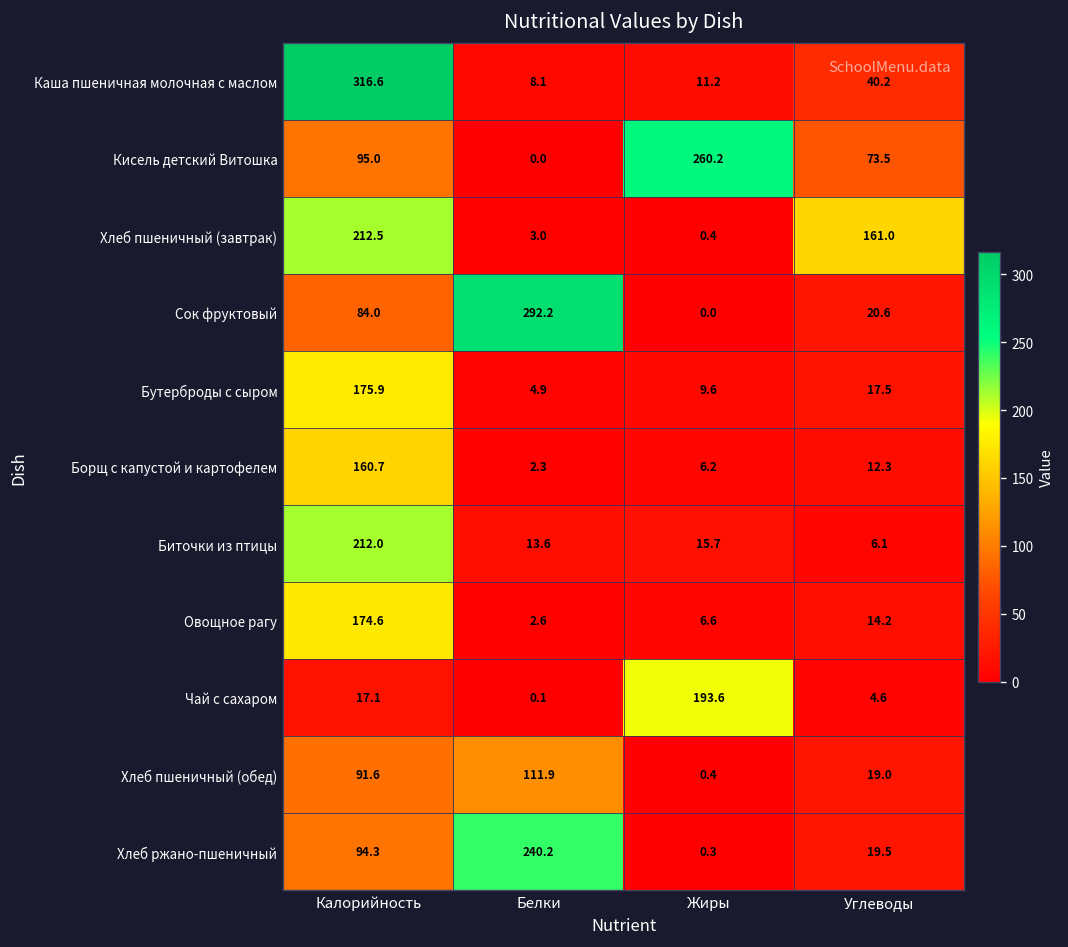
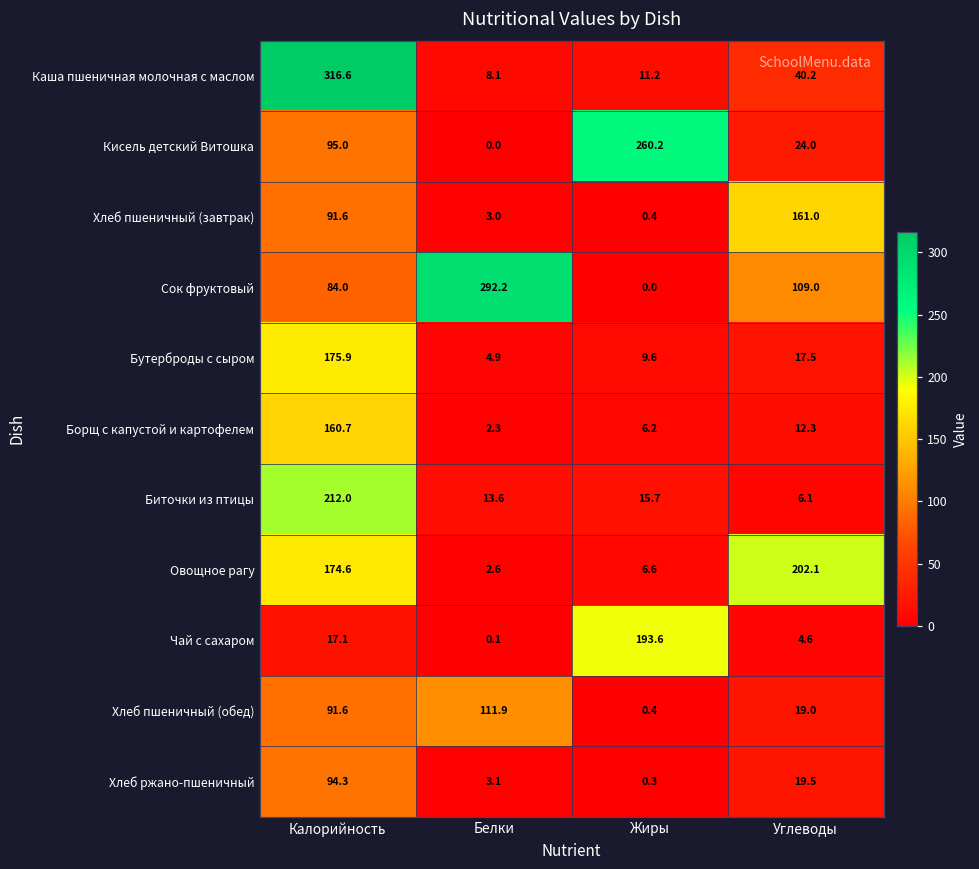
Кисель детский Витошка, Углеводы: 73.5 -> 24.0
Хлеб пшеничный (завтрак), Калорийность: 212.5 -> 91.6
Сок фруктовый, Углеводы: 20.6 -> 109.0
Овощное рагу, Углеводы: 14.2 -> 202.1
Хлеб ржано-пшеничный, Белки: 240.2 -> 3.1
